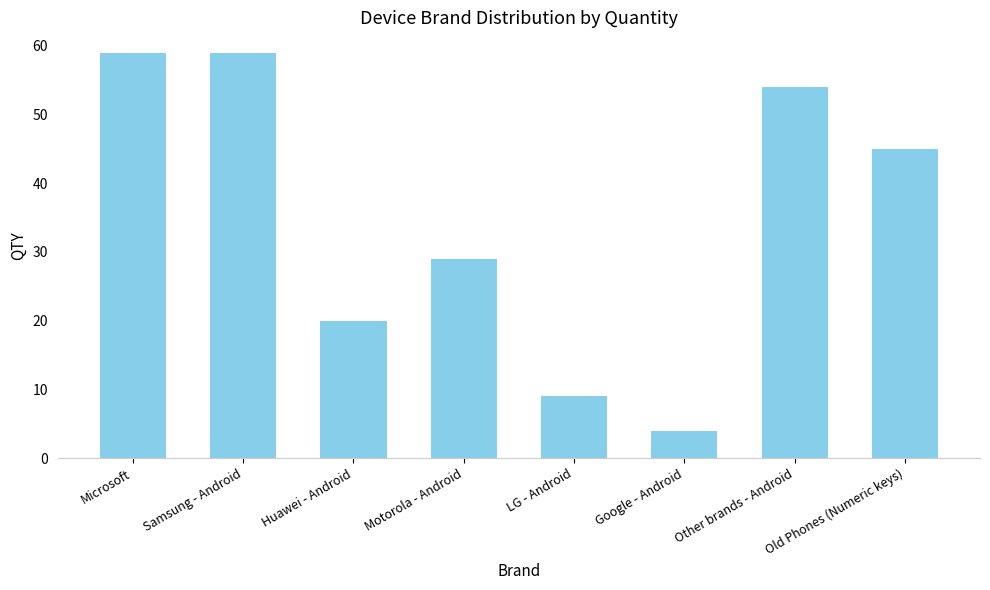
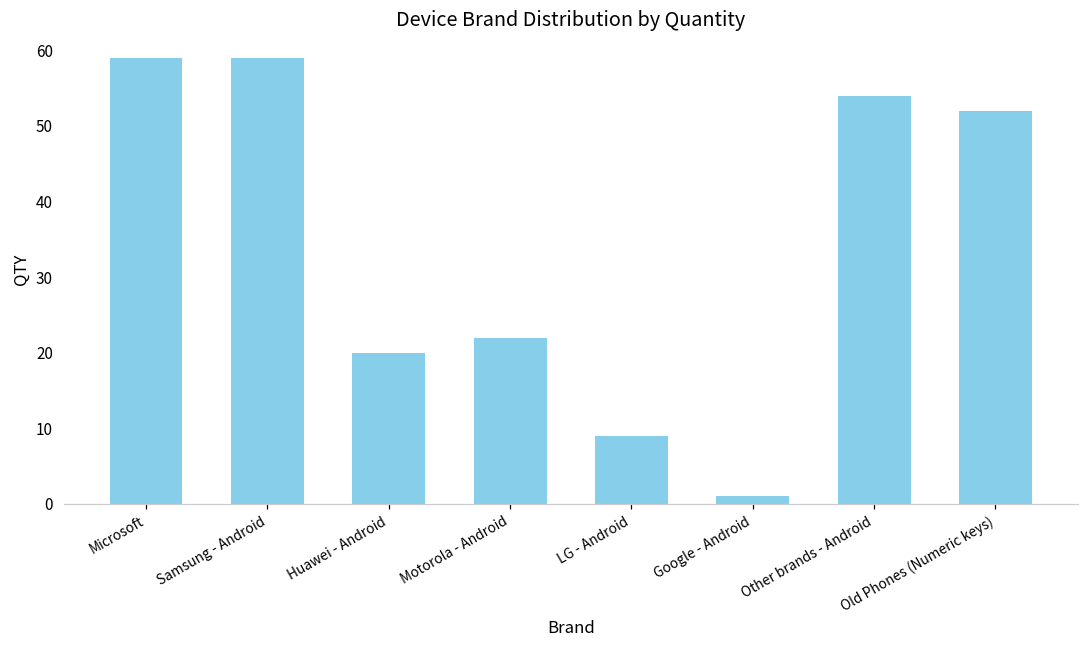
Motorola - Android: 29 -> 22
Google - Android: 4 -> 1
Old Phones (Numeric keys): 45 -> 52
